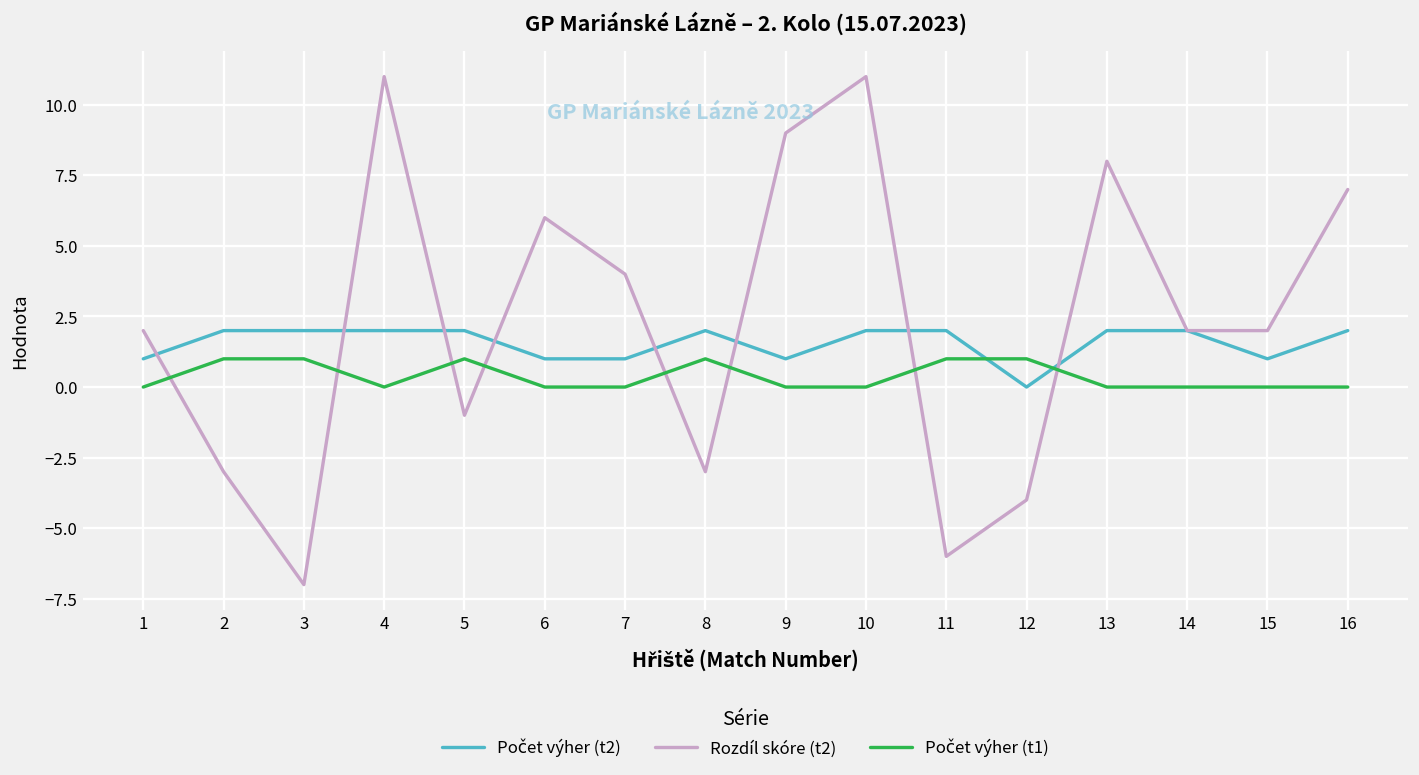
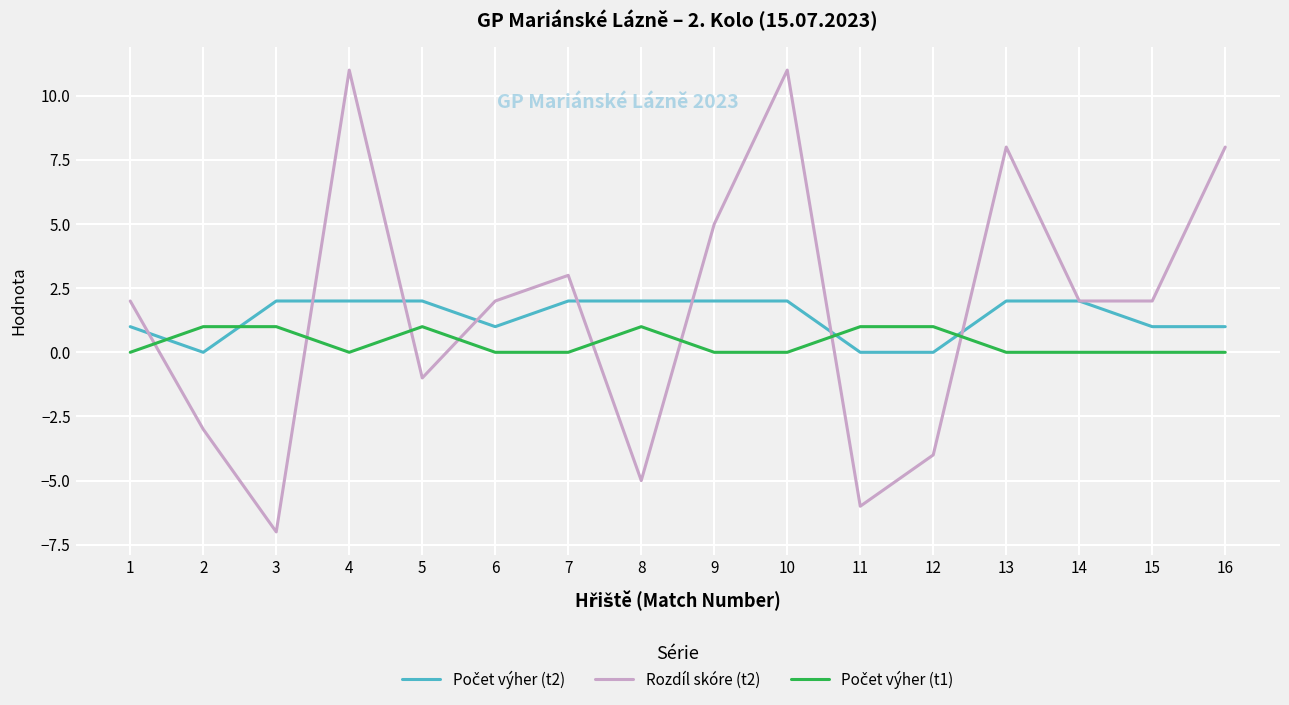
Počet výher (t2), 2: 2 -> 0
Rozdíl skóre (t2), 6: 6 -> 2
Počet výher (t2), 7: 1 -> 2
Rozdíl skóre (t2), 7: 4 -> 3
Rozdíl skóre (t2), 8: -3 -> -5
Počet výher (t2), 9: 1 -> 2
Rozdíl skóre (t2), 9: 9 -> 5
Počet výher (t2), 11: 2 -> 0
Počet výher (t2), 16: 2 -> 1
Rozdíl skóre (t2), 16: 7 -> 8
